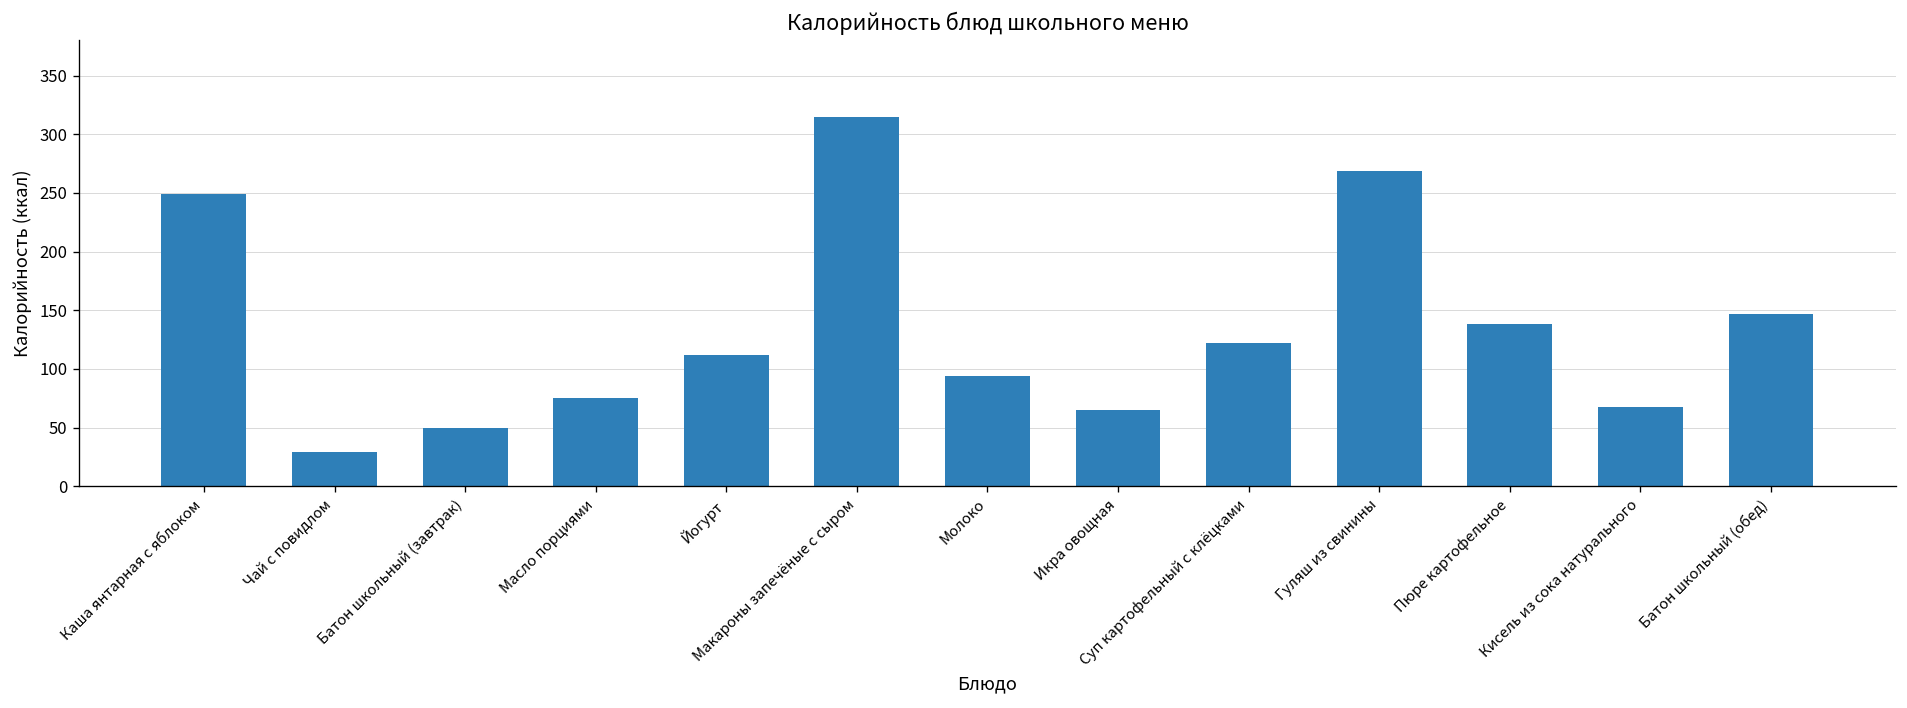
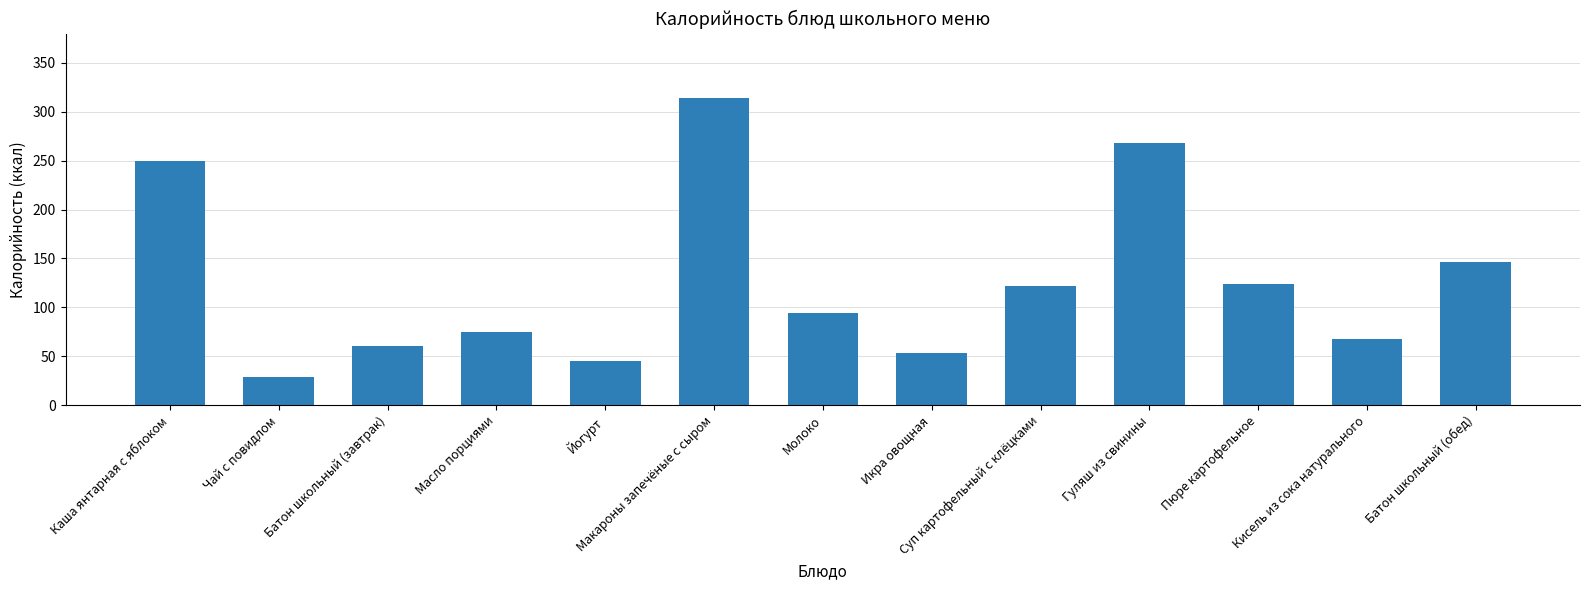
Батон школьный (завтрак): 50 -> 60
Йогурт: 110 -> 50
Икра овощная: 60 -> 50
Пюре картофельное: 140 -> 120
